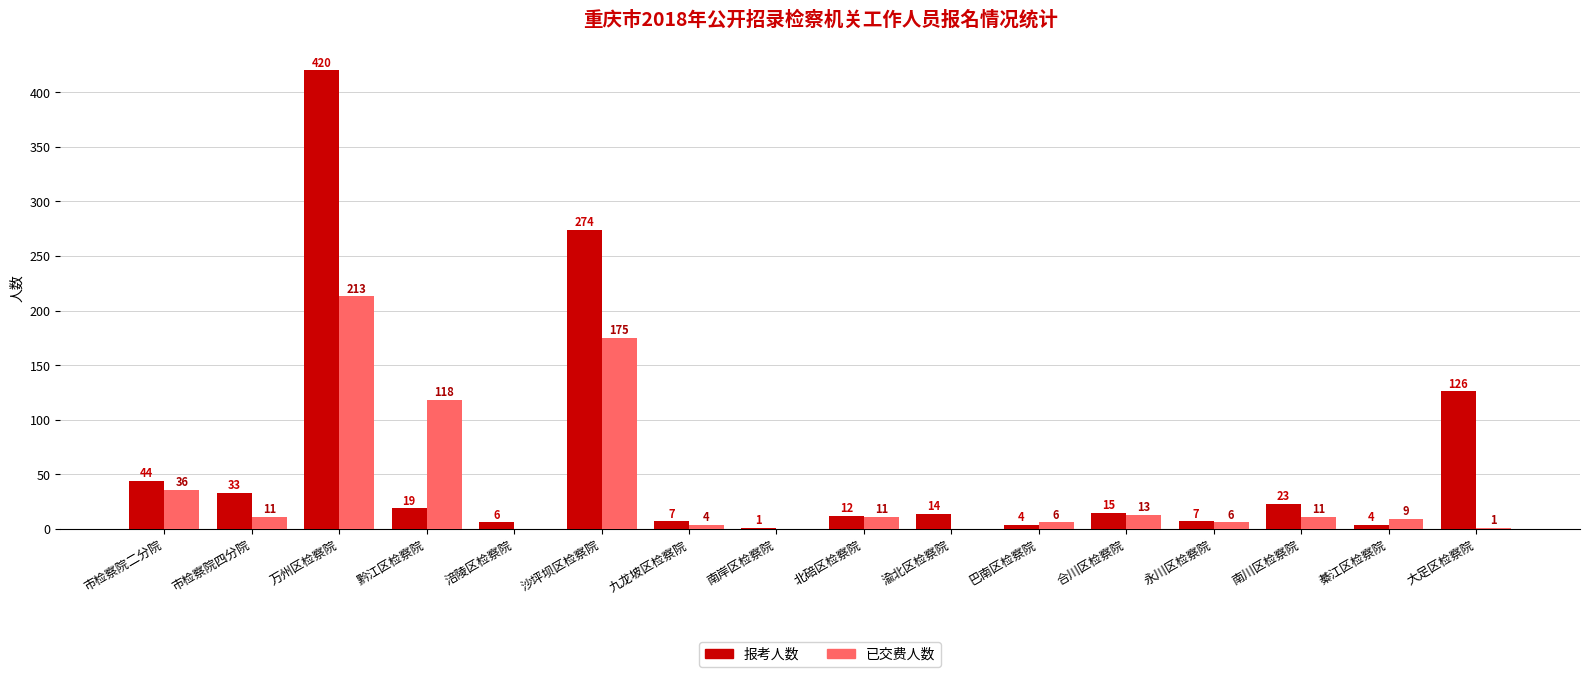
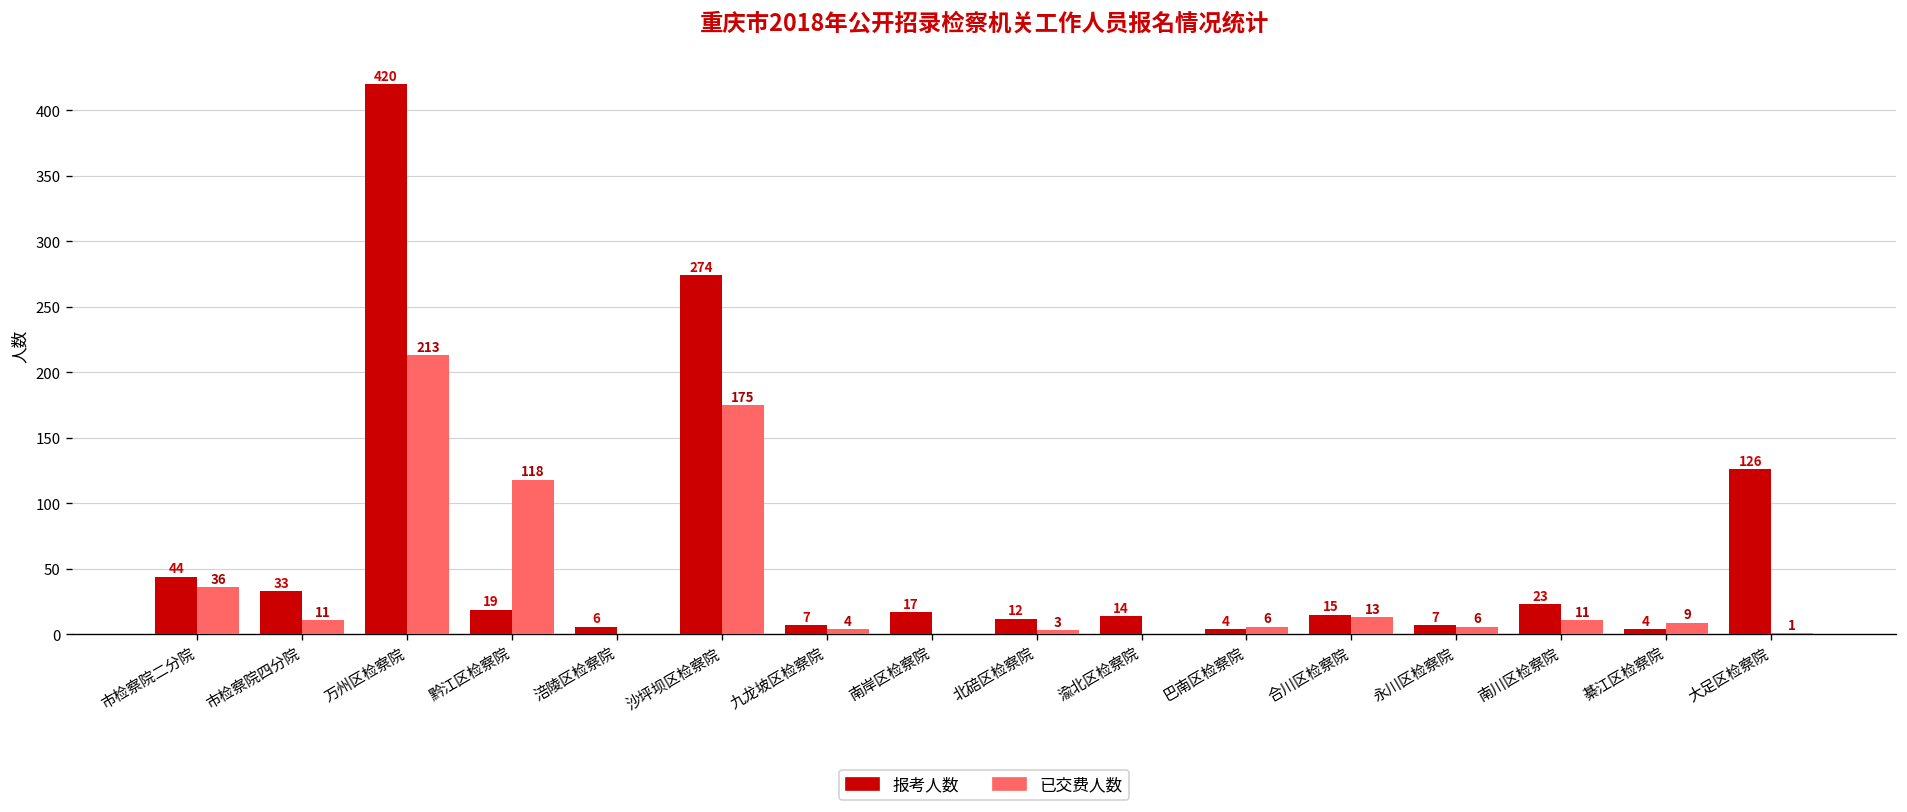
报考人数, 南岸区检察院: 1 -> 17
已交费人数, 北碚区检察院: 11 -> 3
